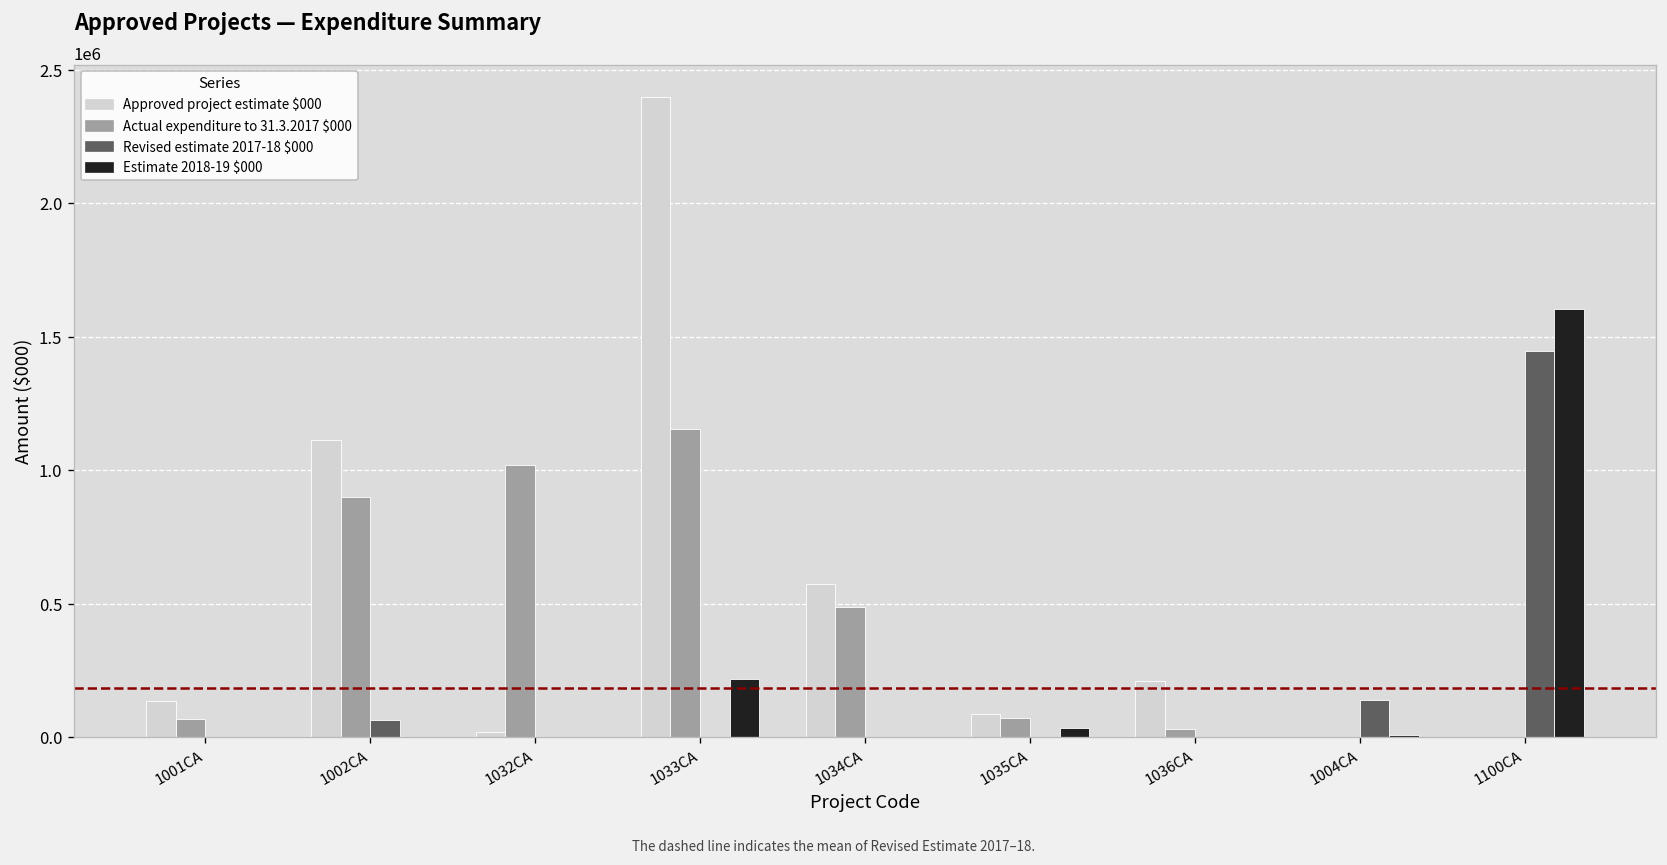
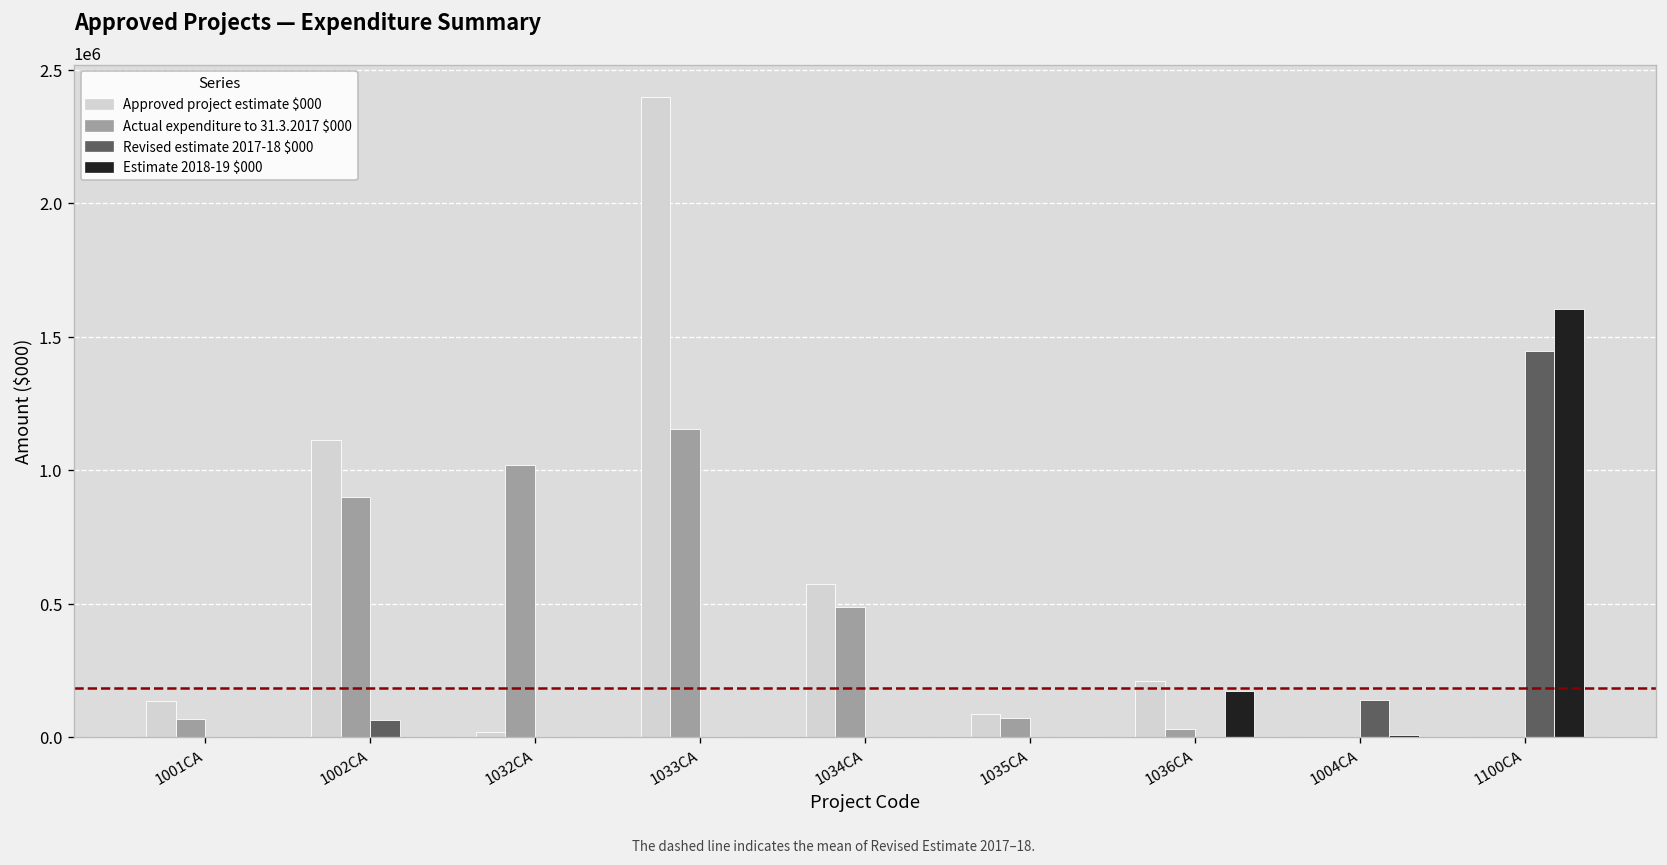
Estimate 2018-19 $000, 1033CA: 220000 -> 0
Estimate 2018-19 $000, 1035CA: 40000 -> 0
Estimate 2018-19 $000, 1036CA: 0 -> 170000
